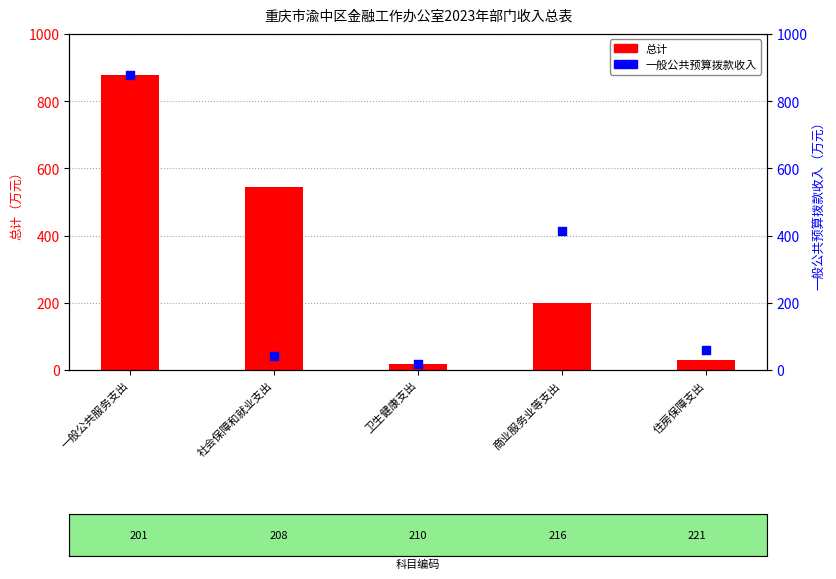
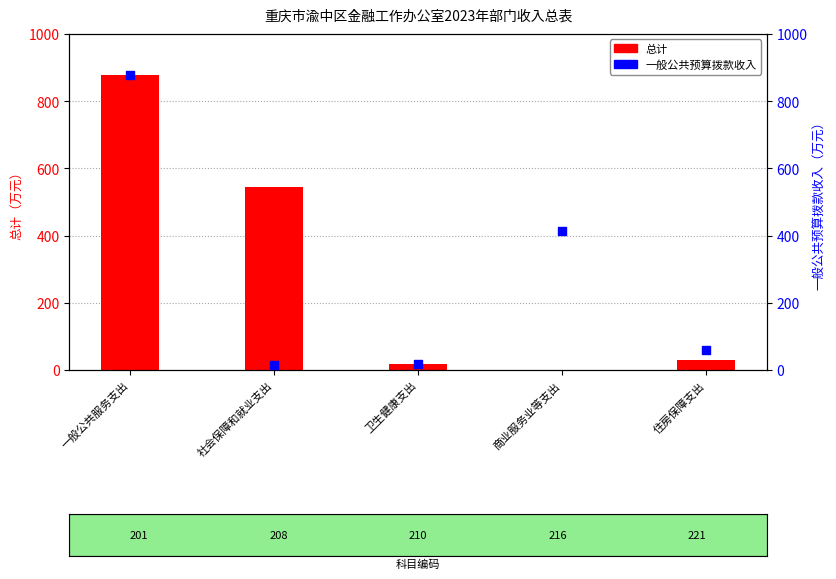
总计, 商业服务业等支出: 200 -> 0
一般公共预算拨款收入, 社会保障和就业支出: 40 -> 20
